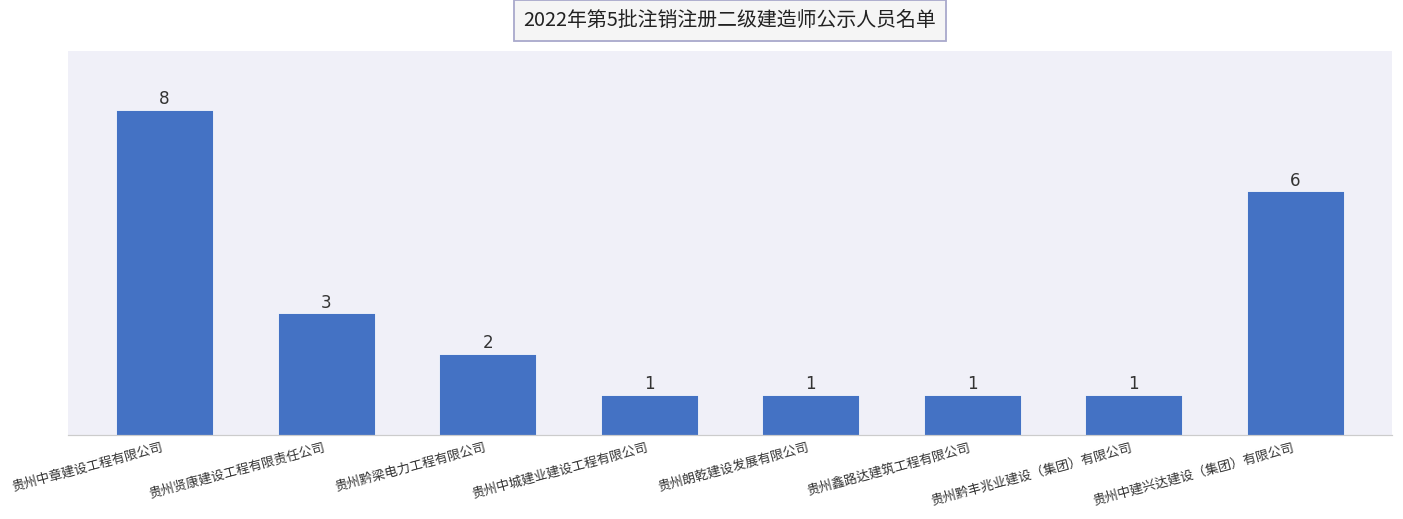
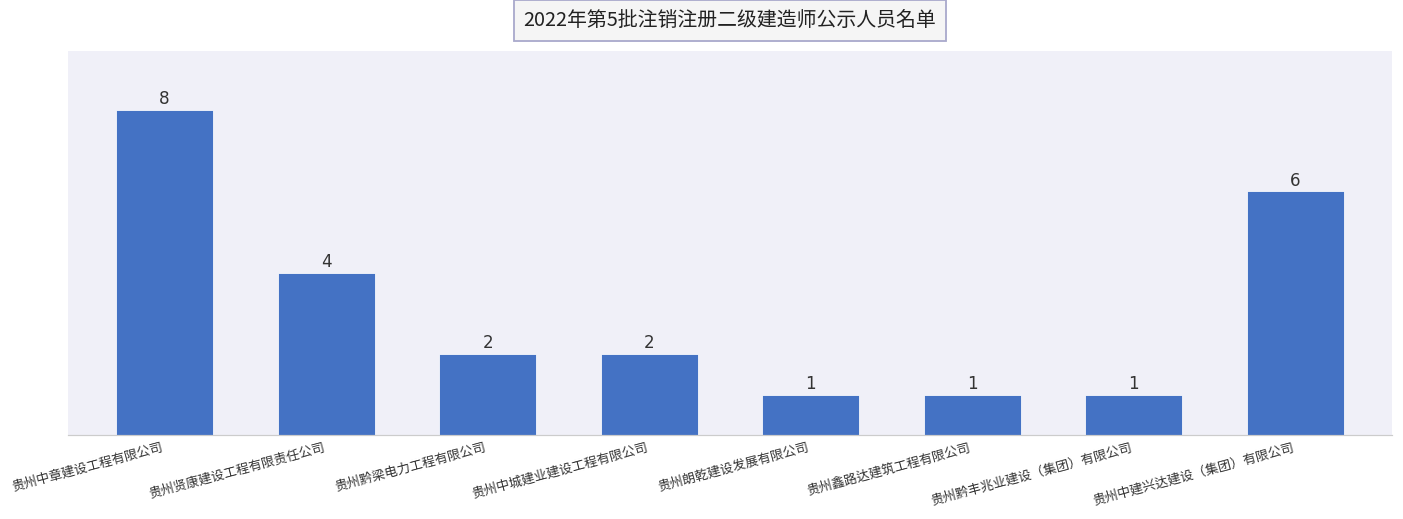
贵州贤康建设工程有限责任公司: 3 -> 4
贵州中城建业建设工程有限公司: 1 -> 2
